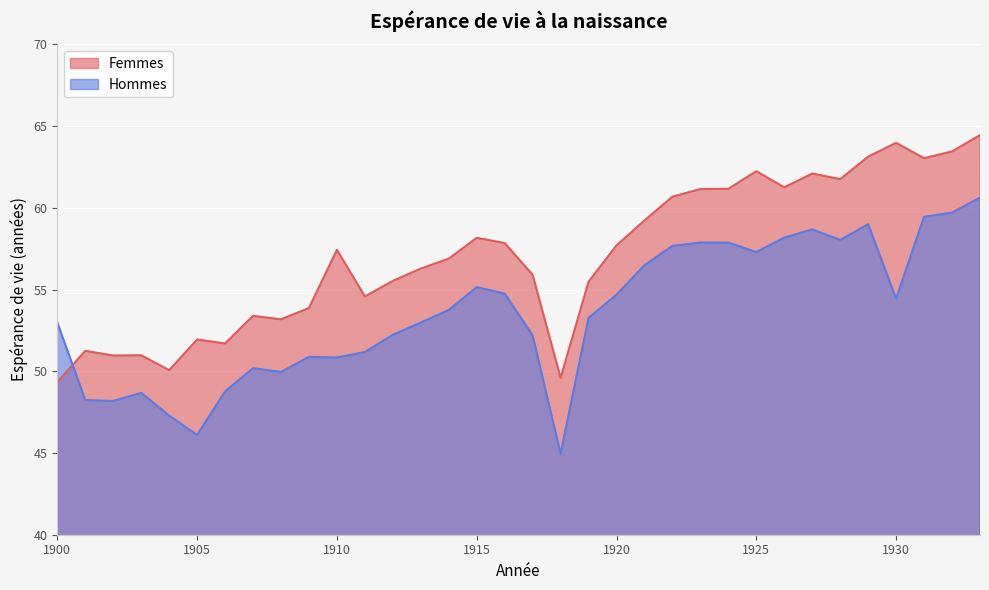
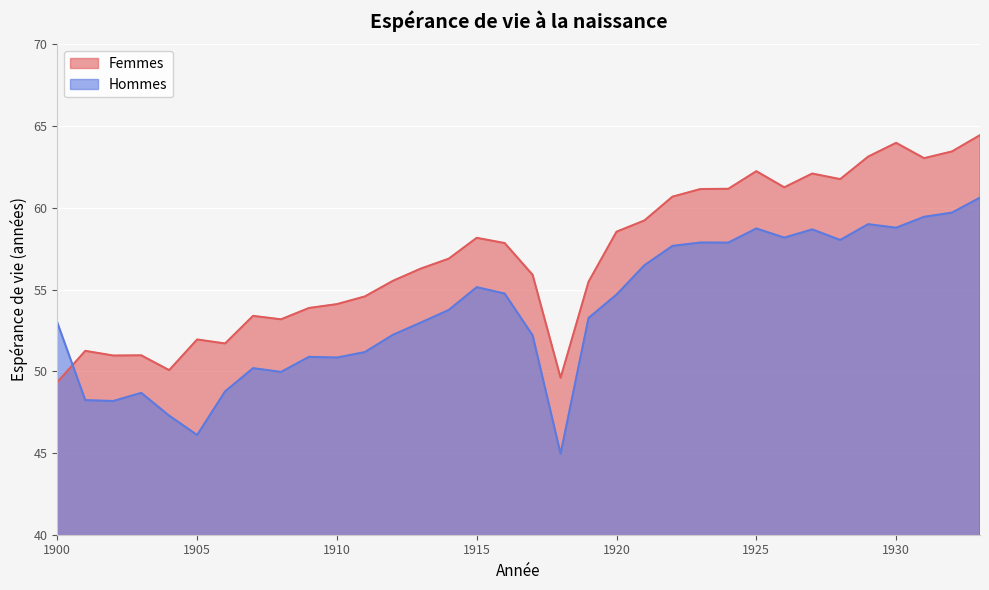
Femmes, 1910: 57.4 -> 54.1
Femmes, 1920: 57.7 -> 58.5
Hommes, 1925: 57.3 -> 58.7
Hommes, 1930: 54.4 -> 58.8
